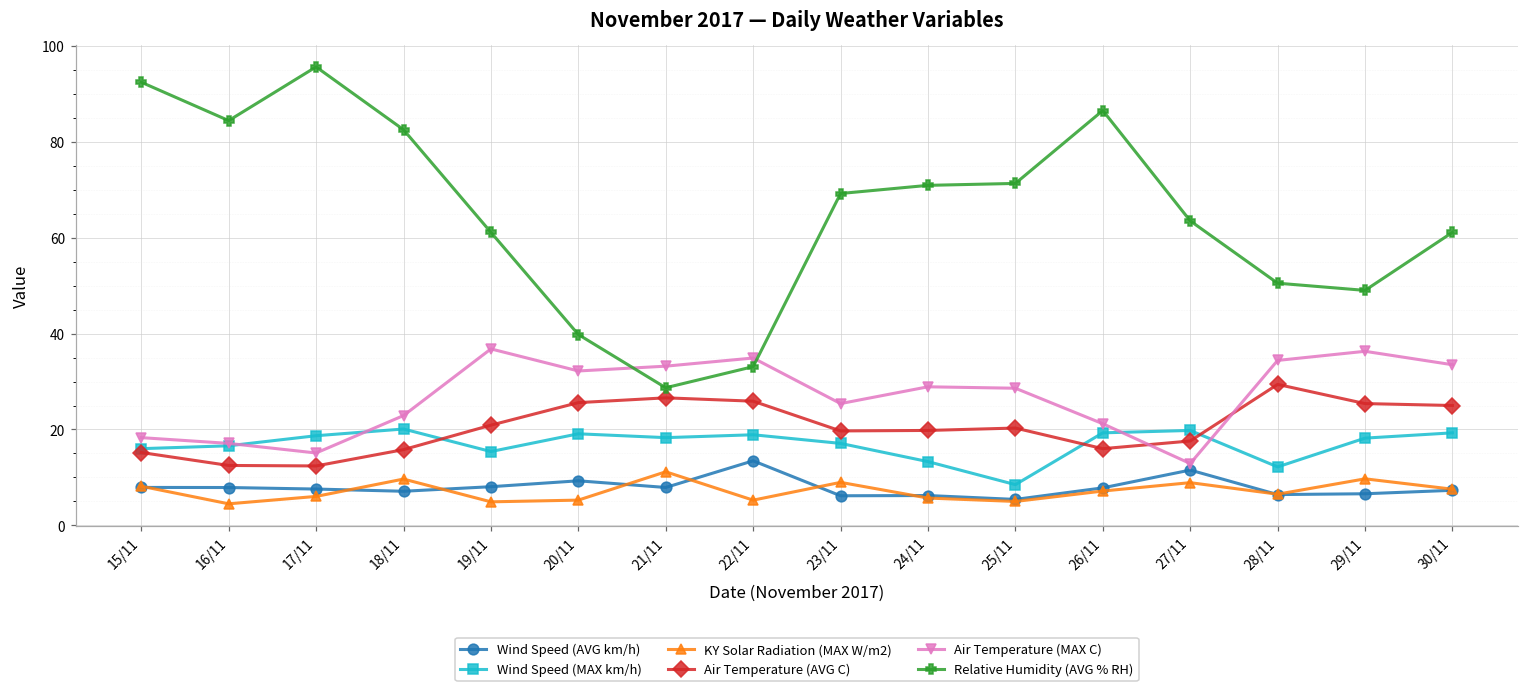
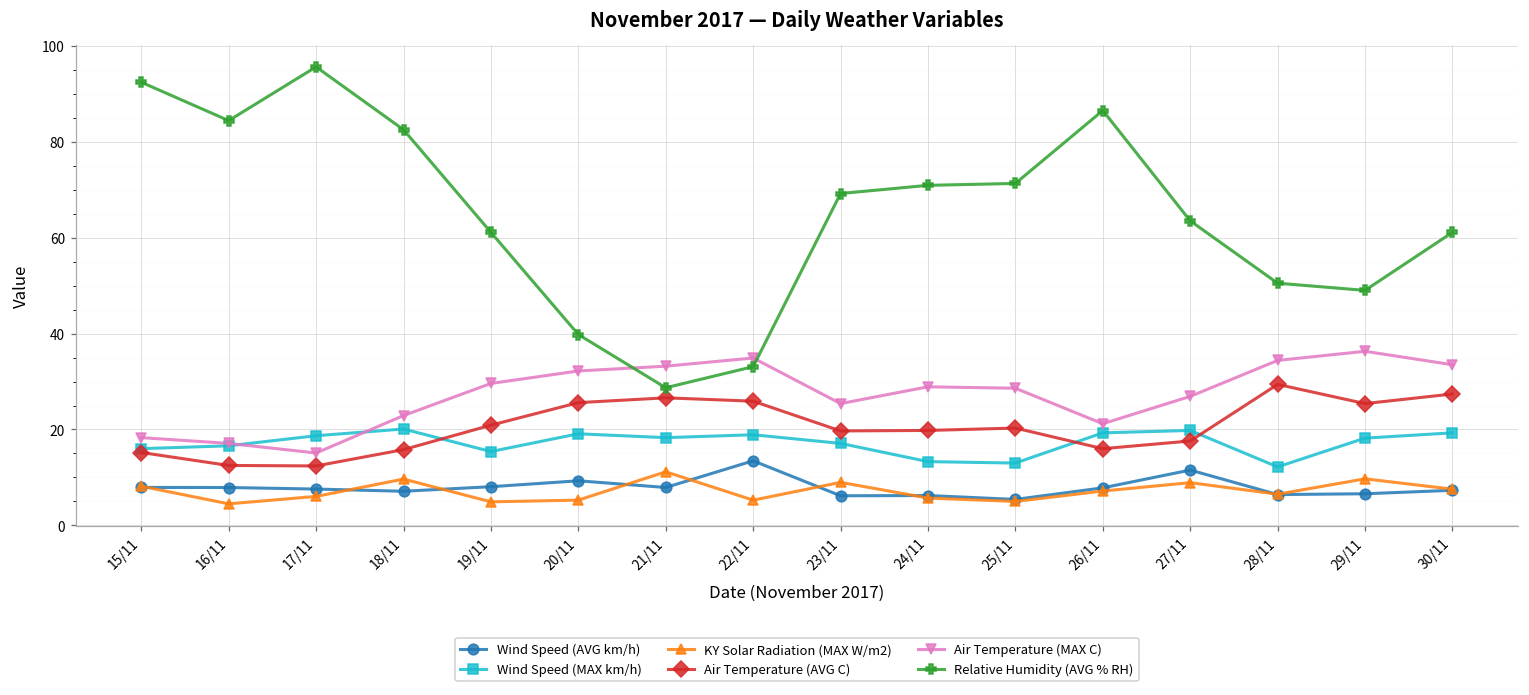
Air Temperature (MAX C), 19/11: 37 -> 30
Wind Speed (MAX km/h), 25/11: 9 -> 13
Air Temperature (MAX C), 27/11: 13 -> 27
Air Temperature (AVG C), 30/11: 25 -> 27
